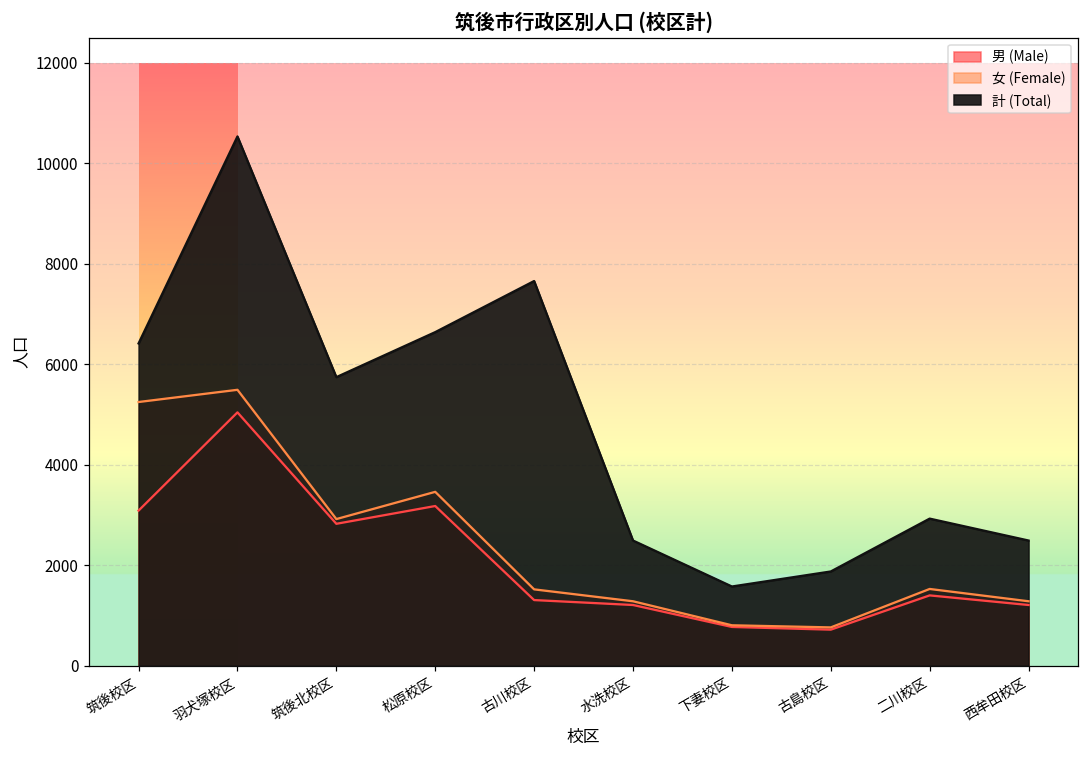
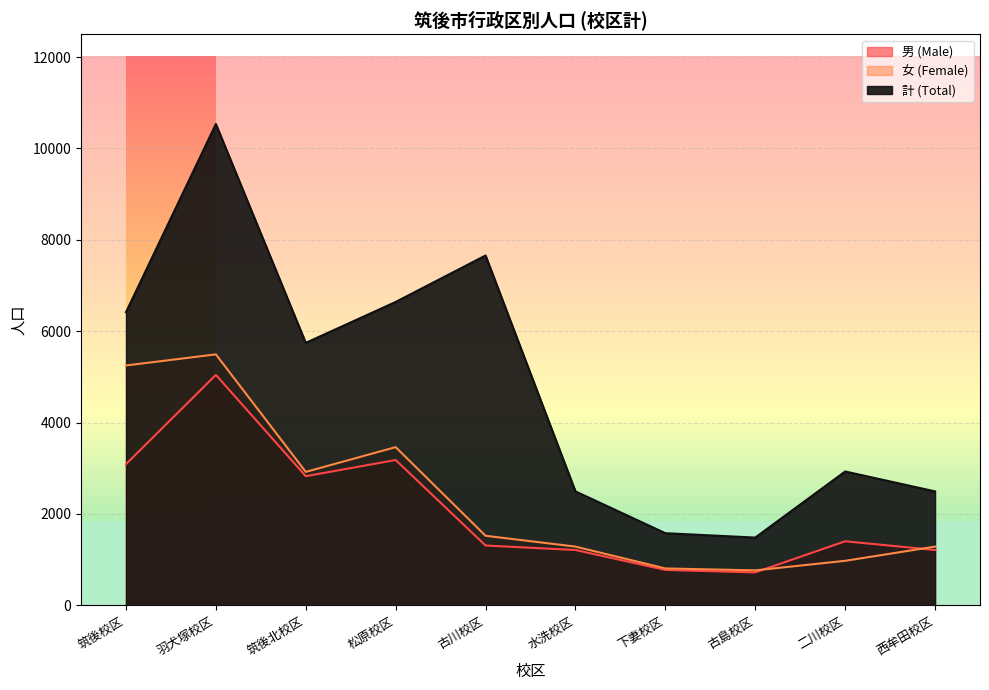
計 (Total), 古島校区: 1900 -> 1500
女 (Female), 二川校区: 1500 -> 1000
